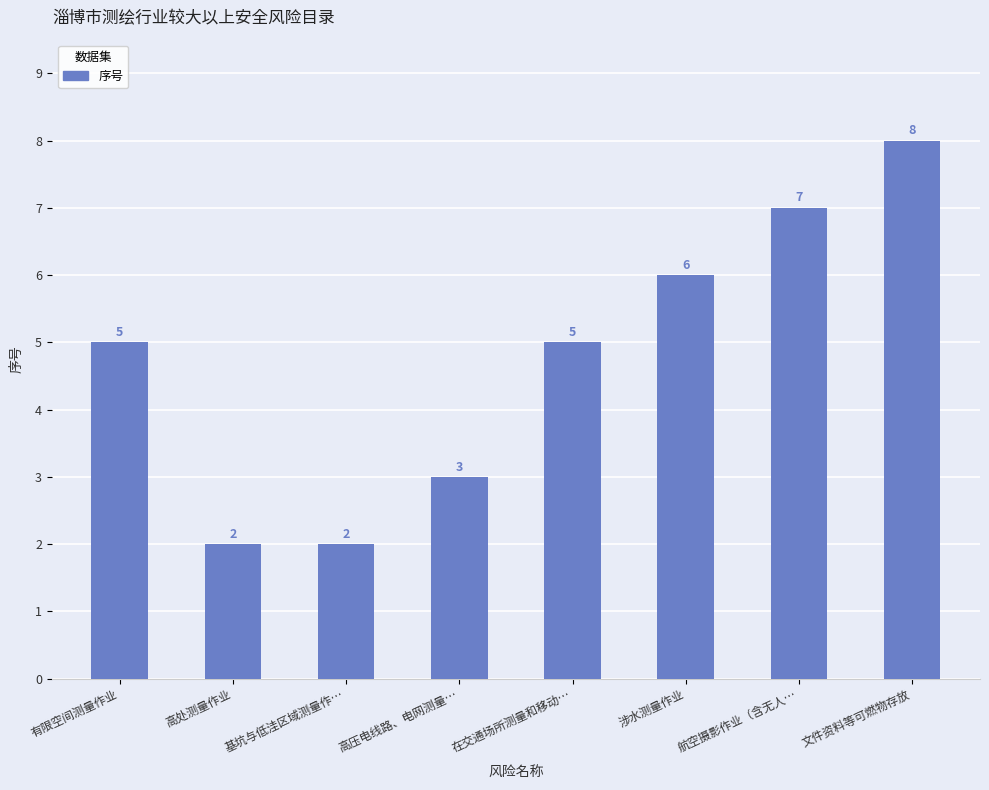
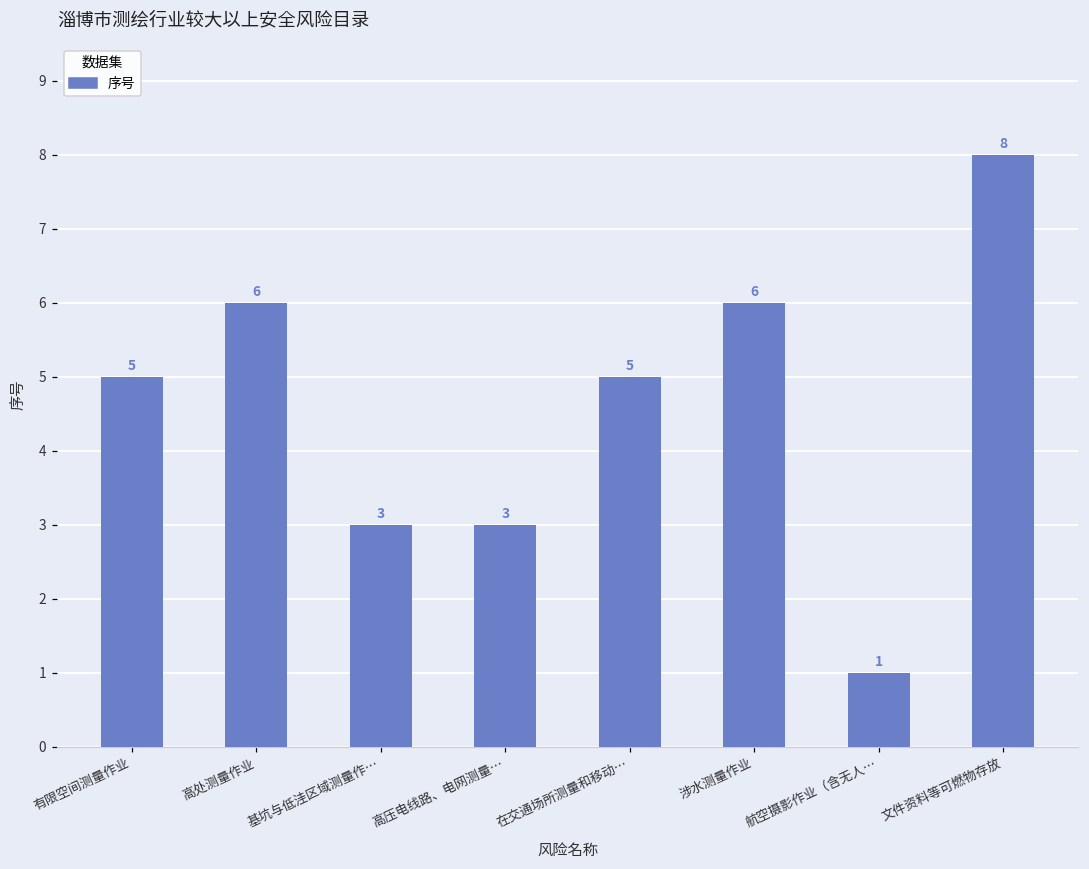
高处测量作业: 2 -> 6
基坑与低洼区域测量作…: 2 -> 3
航空摄影作业（含无人…: 7 -> 1
